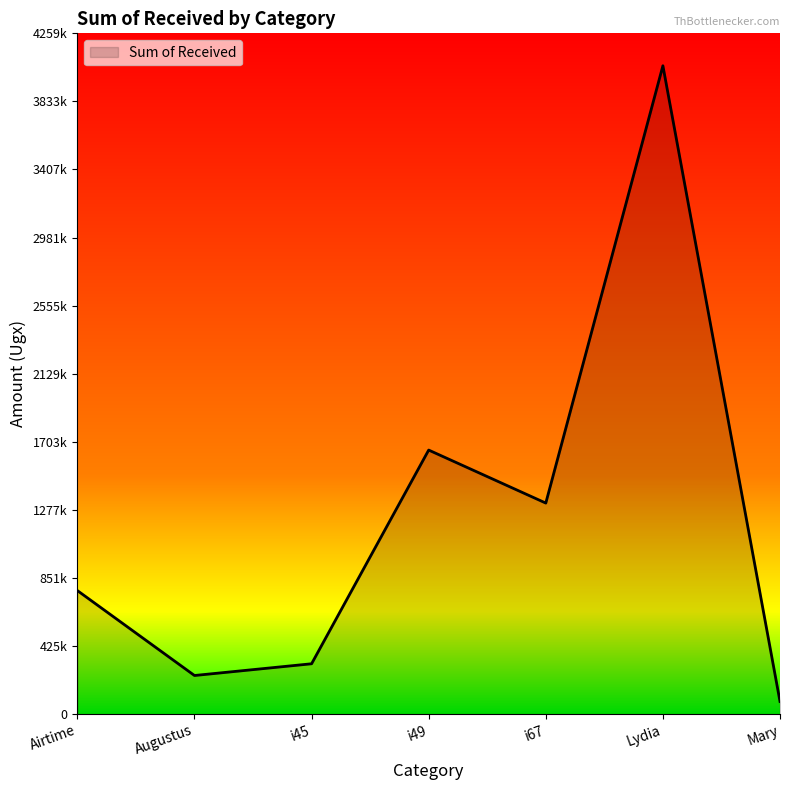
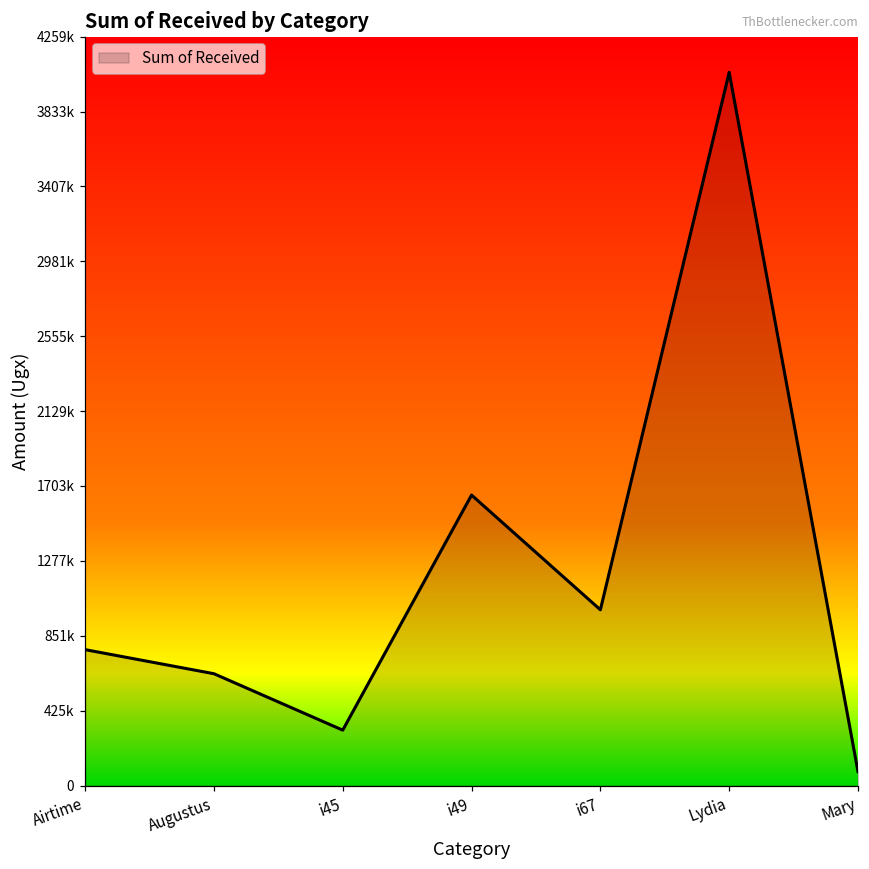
Augustus: 240000 -> 640000
i67: 1320000 -> 1000000
